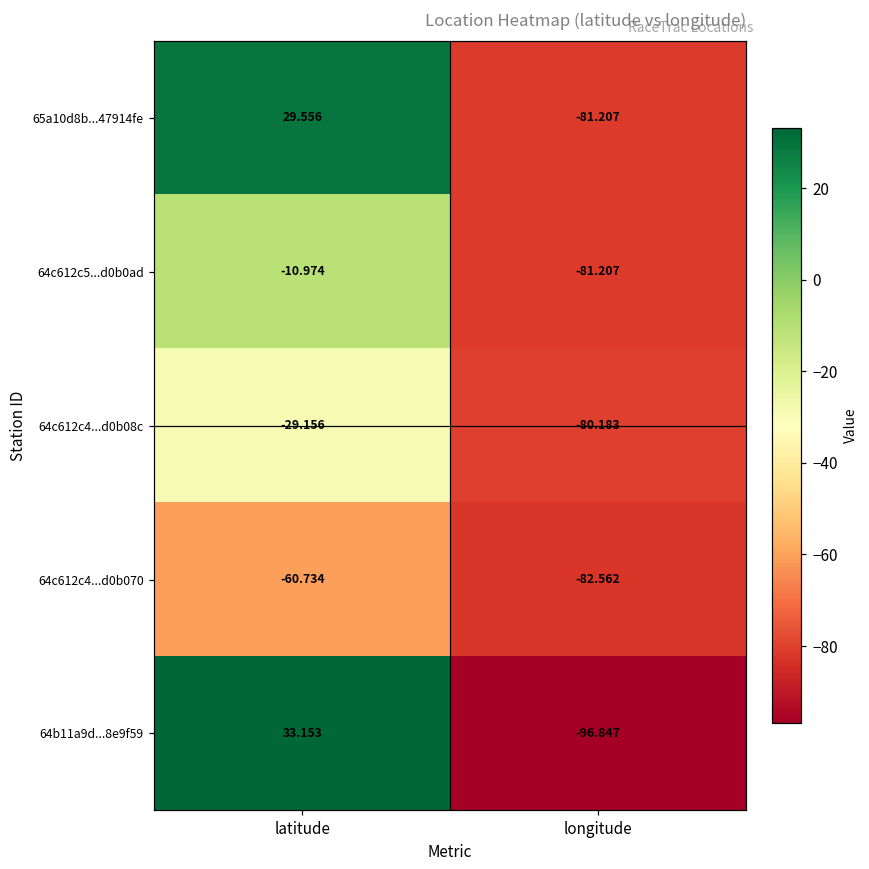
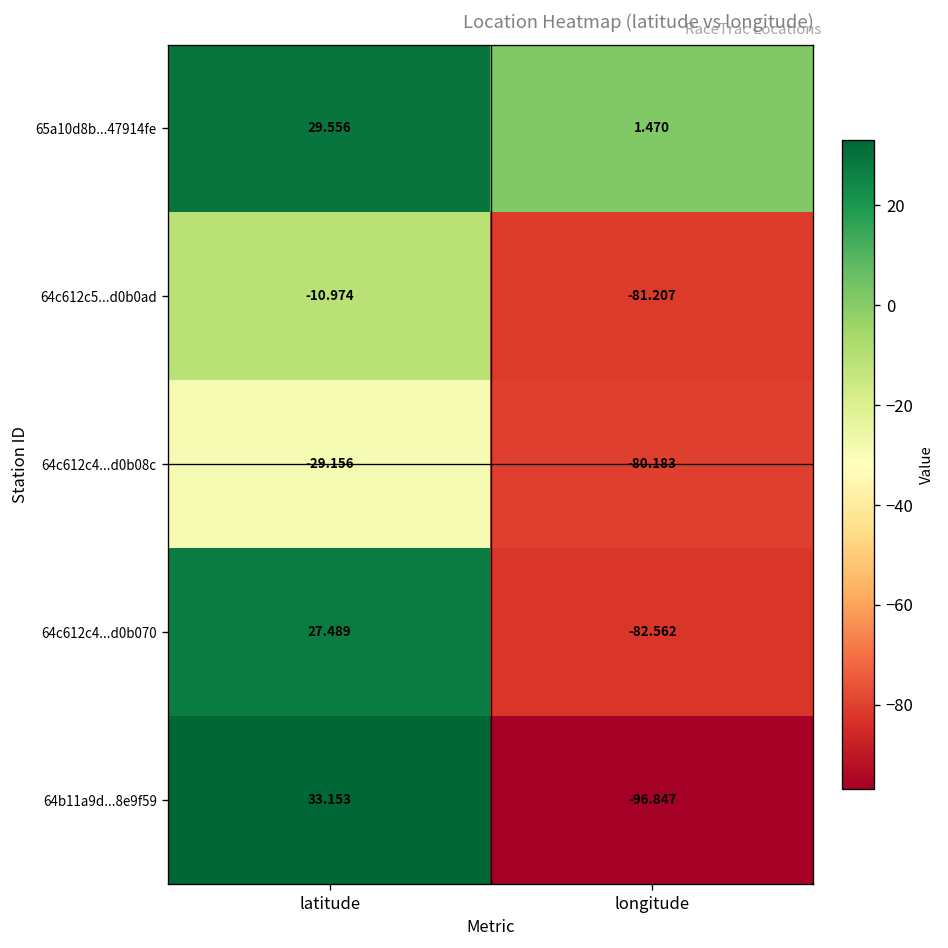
65a10d8b...47914fe, longitude: -81.207 -> 1.470
64c612c4...d0b070, latitude: -60.734 -> 27.489
